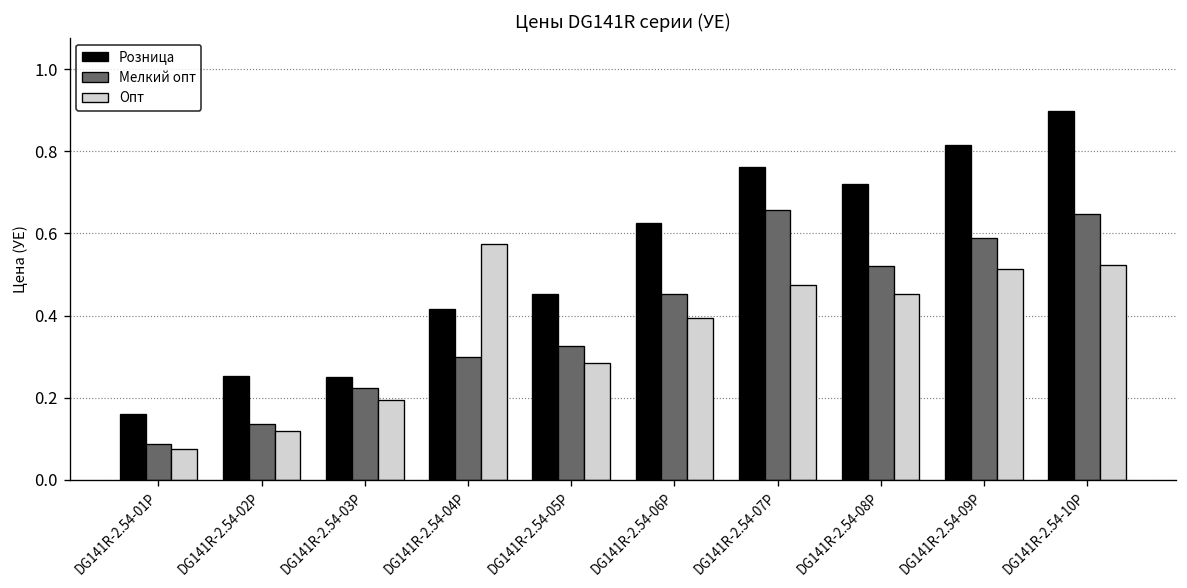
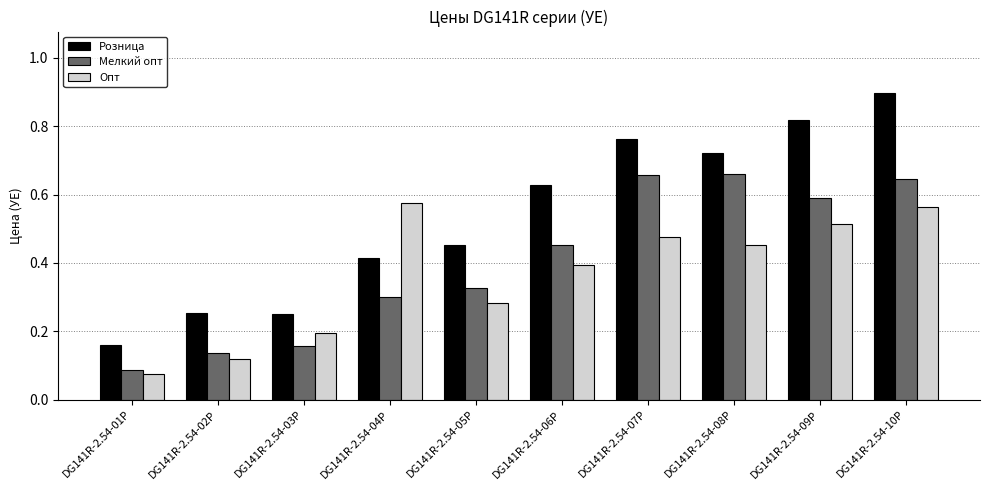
Мелкий опт, DG141R-2.54-03P: 0.22 -> 0.16
Мелкий опт, DG141R-2.54-08P: 0.52 -> 0.66
Опт, DG141R-2.54-10P: 0.52 -> 0.56
